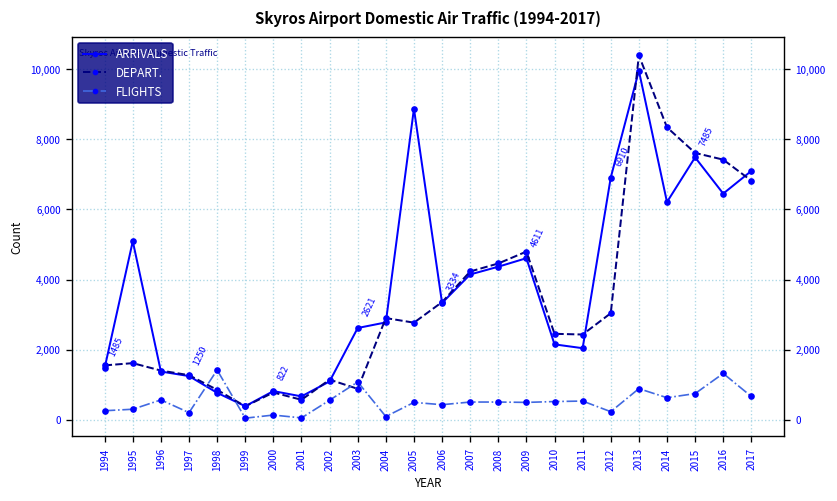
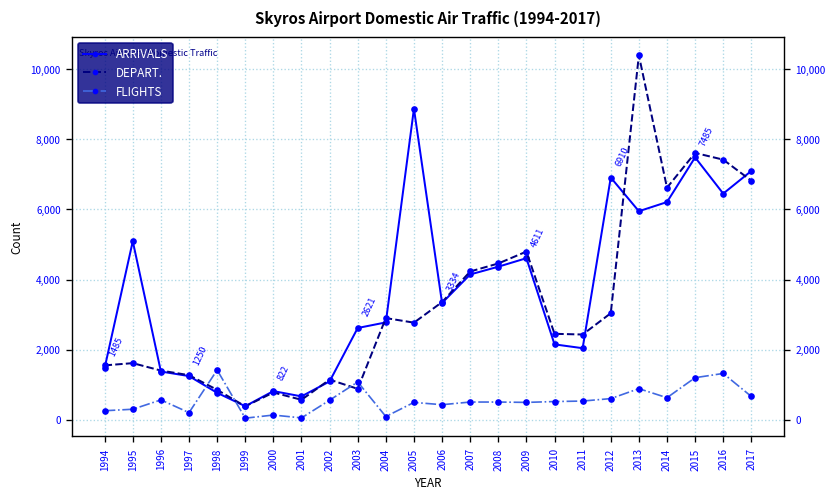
FLIGHTS, 2012: 200 -> 600
ARRIVALS, 2013: 10,000 -> 6,000
DEPART., 2014: 8,300 -> 6,600
FLIGHTS, 2015: 800 -> 1,200
